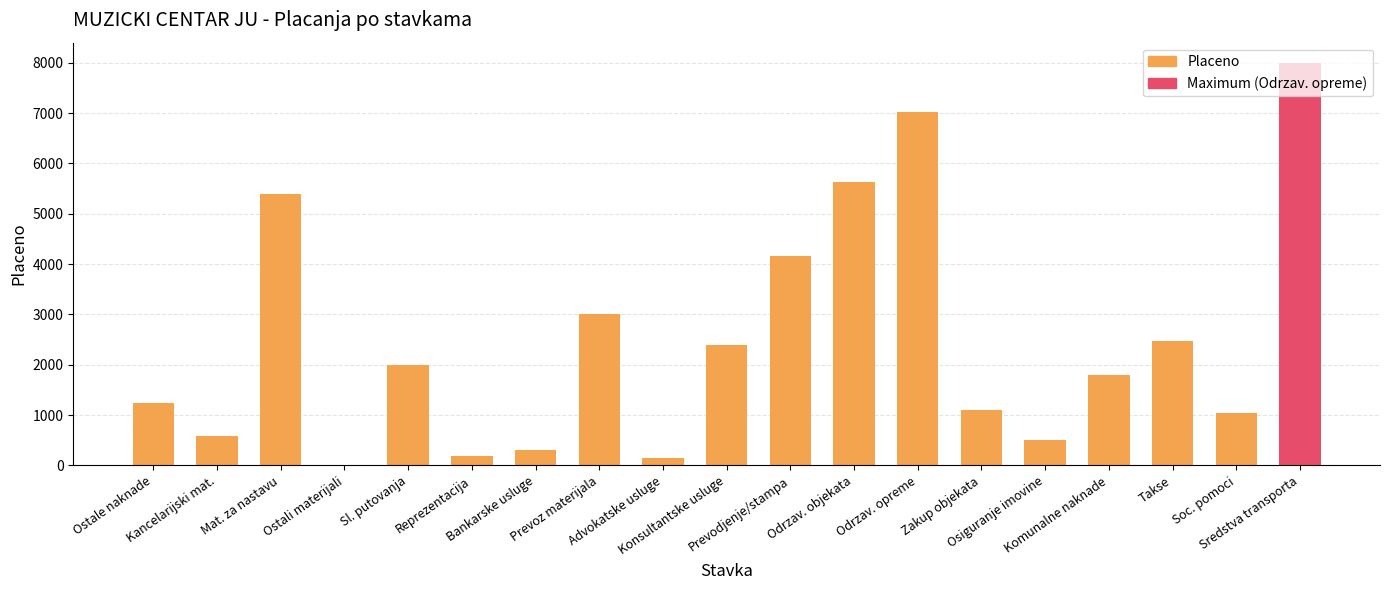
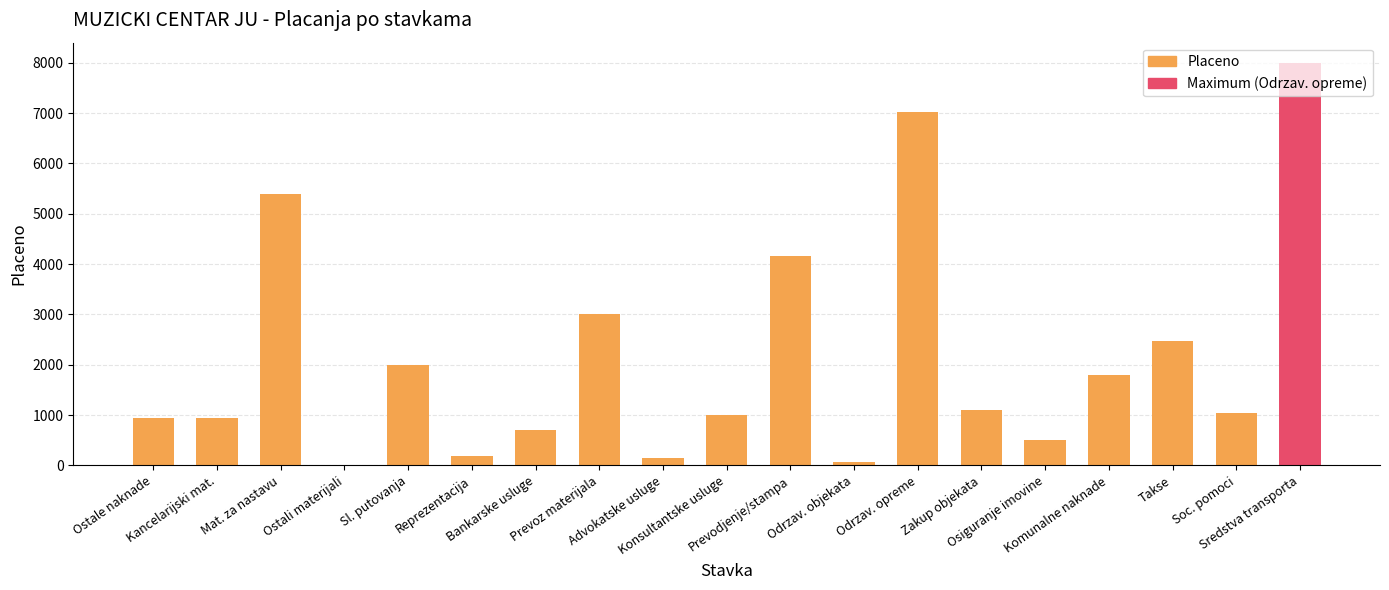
Ostale naknade: 1300 -> 900
Kancelarijski mat.: 600 -> 1000
Bankarske usluge: 300 -> 700
Konsultantske usluge: 2400 -> 1000
Odrzav. objekata: 5600 -> 100
